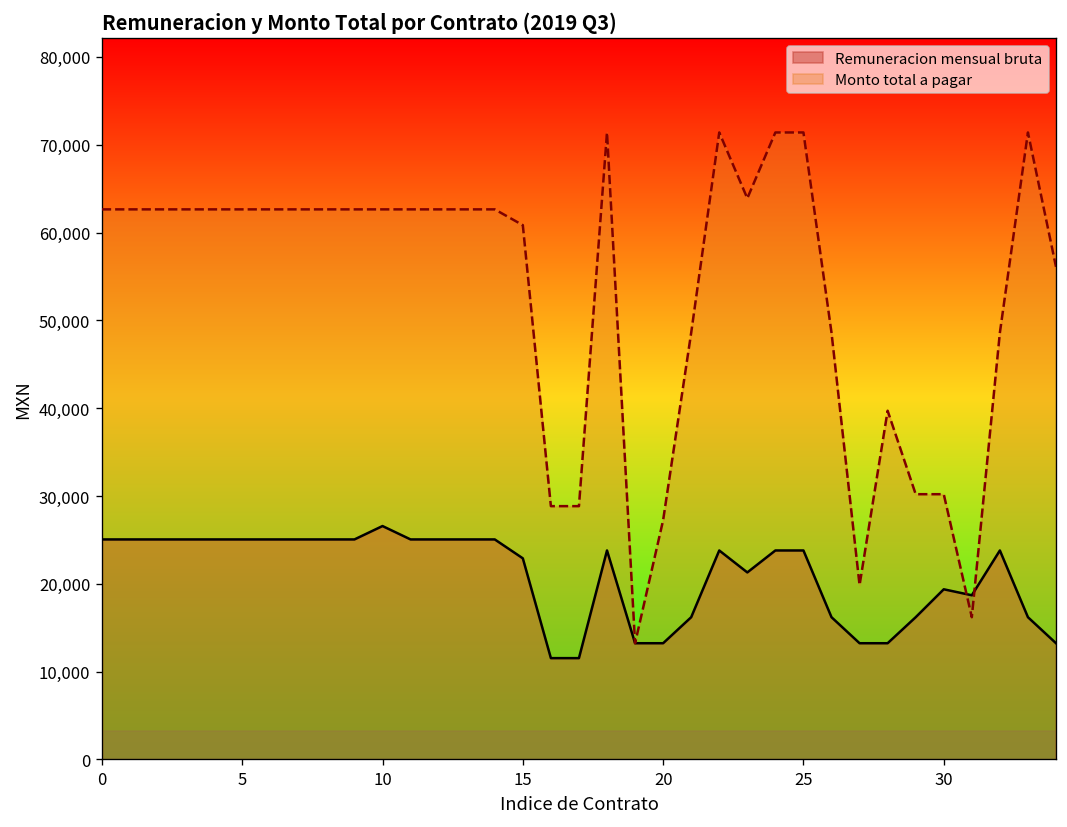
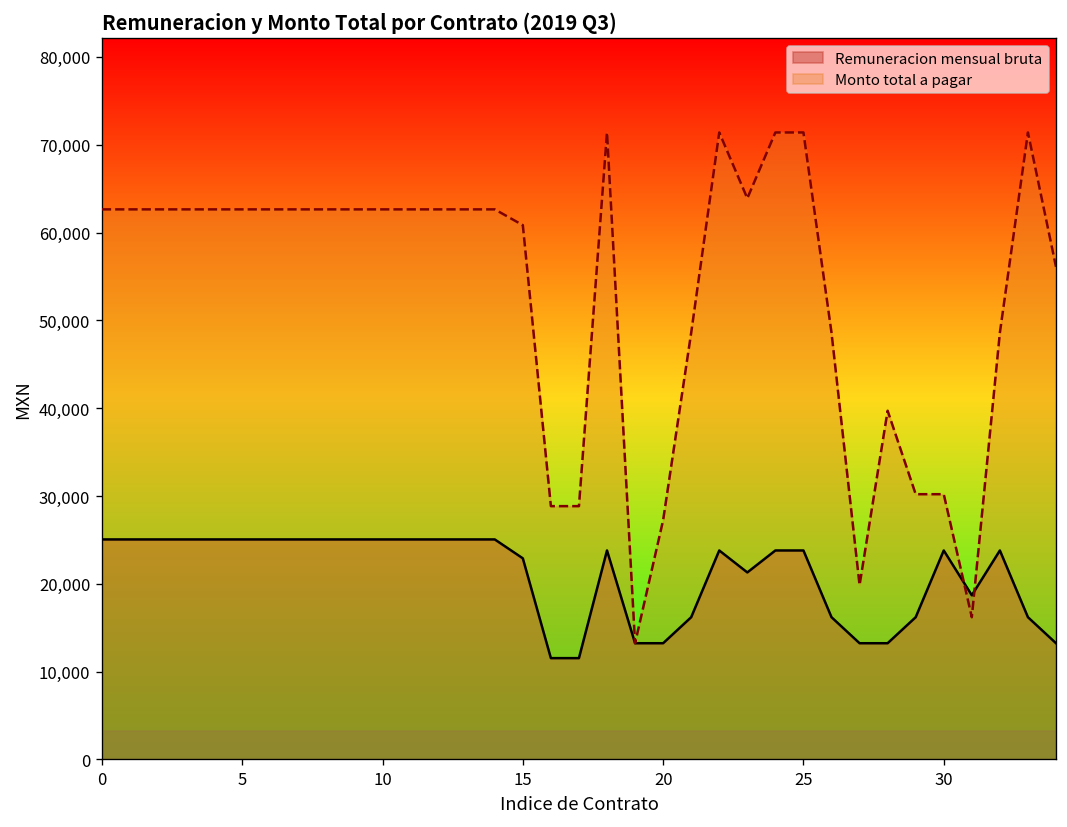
Remuneracion mensual bruta, 10: 27,000 -> 25,000
Remuneracion mensual bruta, 30: 19,000 -> 24,000
